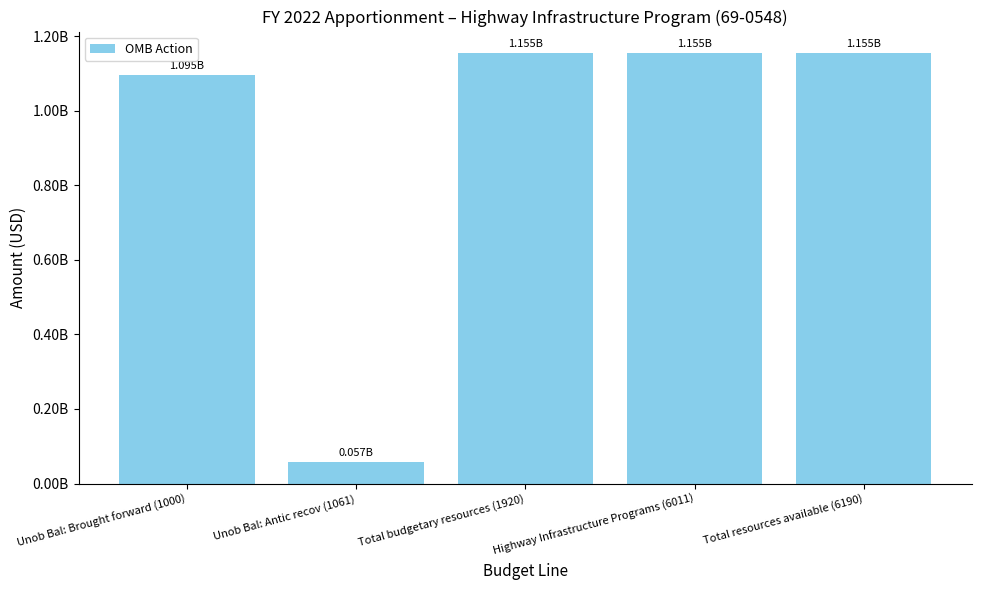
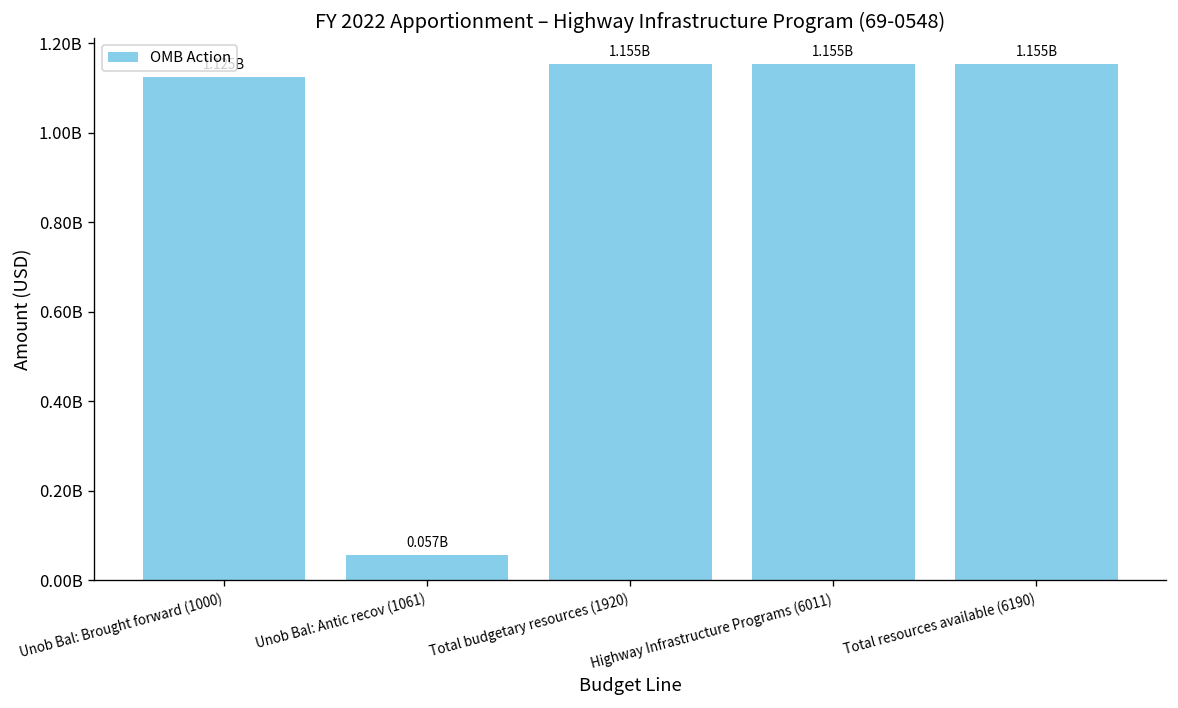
Unob Bal: Brought forward (1000): 1100000000 -> 1120000000
